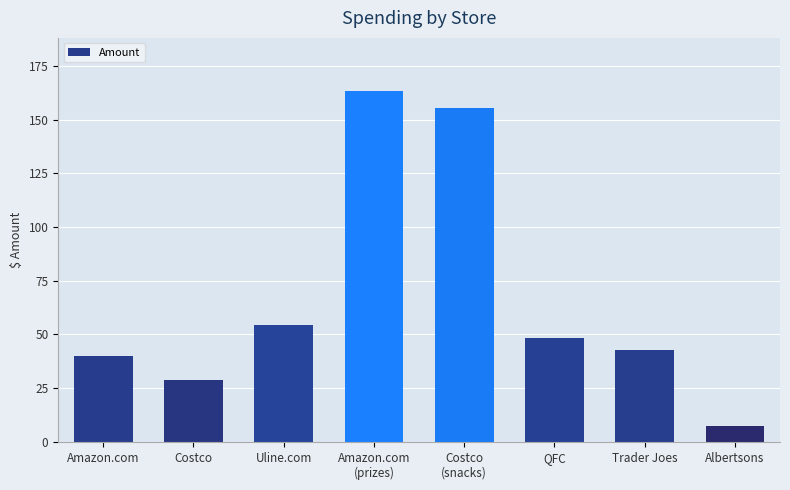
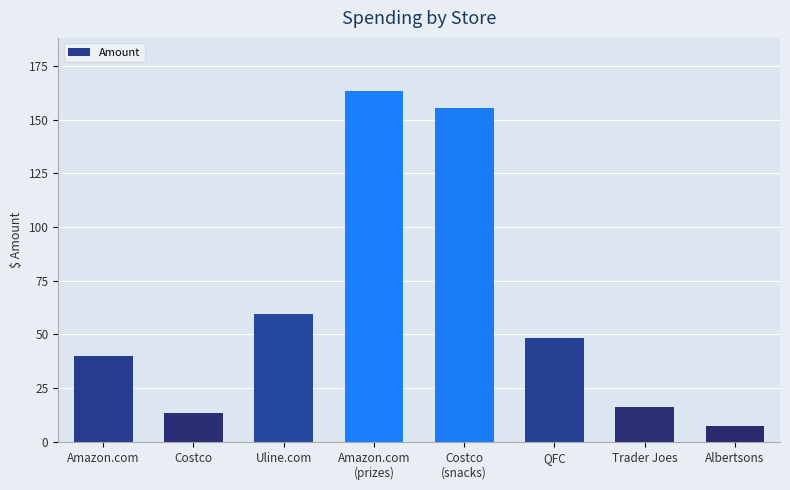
Costco: 29 -> 13
Uline.com: 55 -> 59
Trader Joes: 43 -> 16
